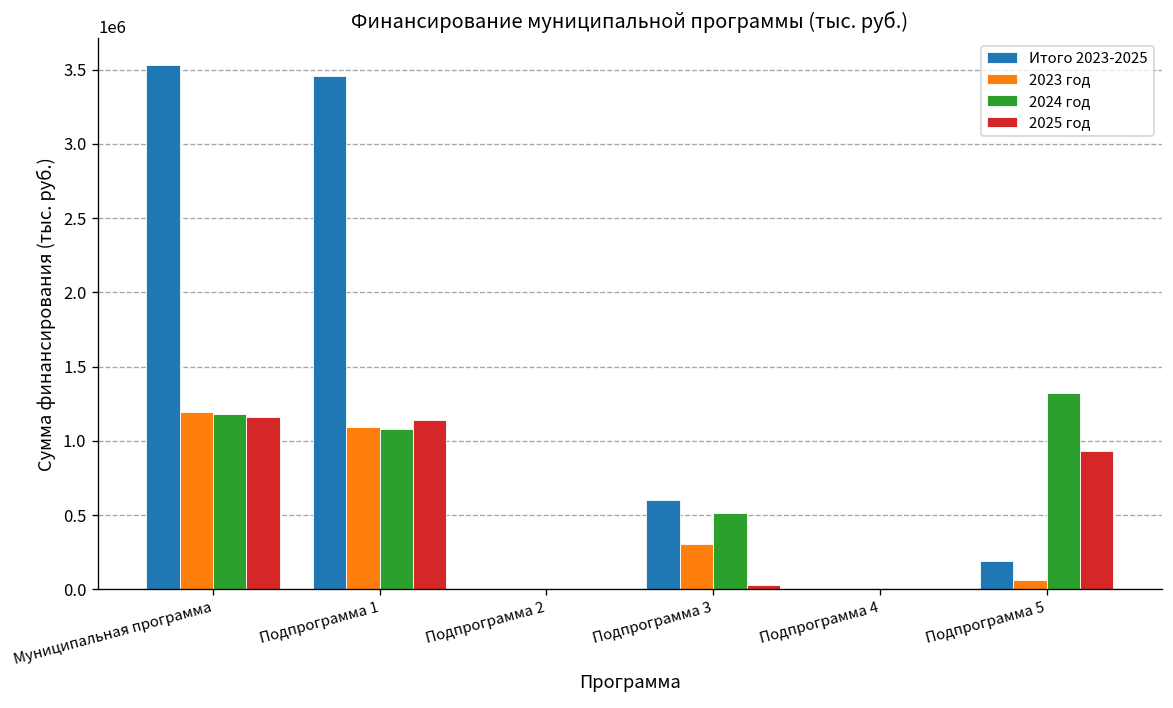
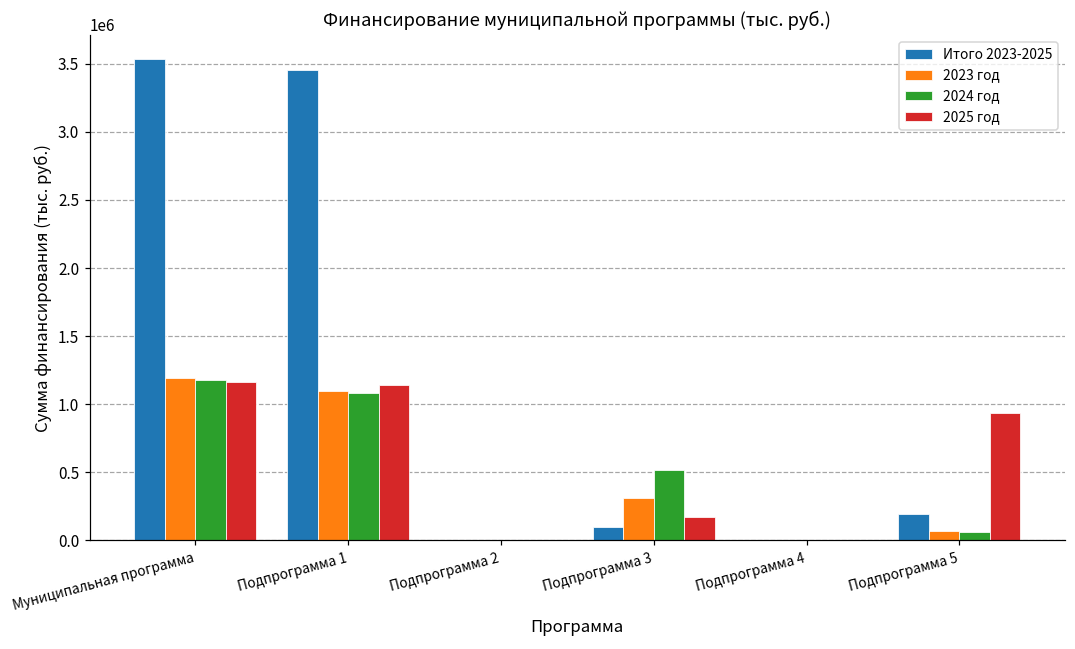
Итого 2023-2025, Подпрограмма 3: 600000 -> 100000
2025 год, Подпрограмма 3: 30000 -> 170000
2024 год, Подпрограмма 5: 1330000 -> 60000
